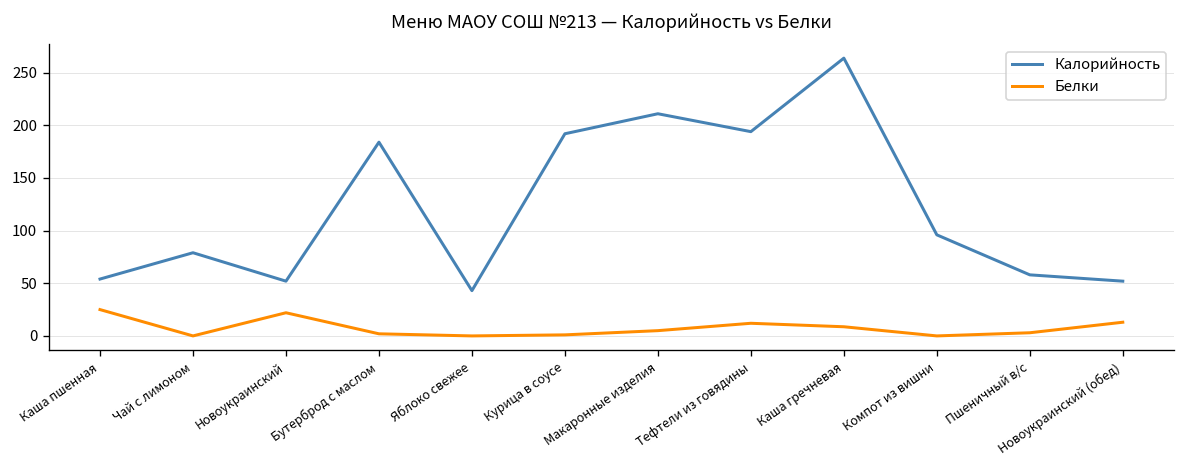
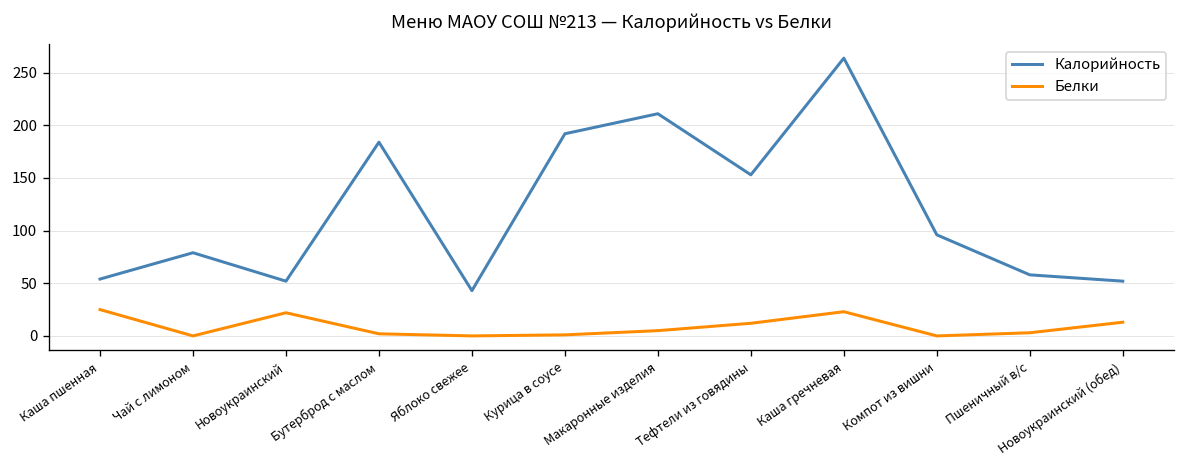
Калорийность, Тефтели из говядины: 190 -> 150
Белки, Каша гречневая: 10 -> 20
